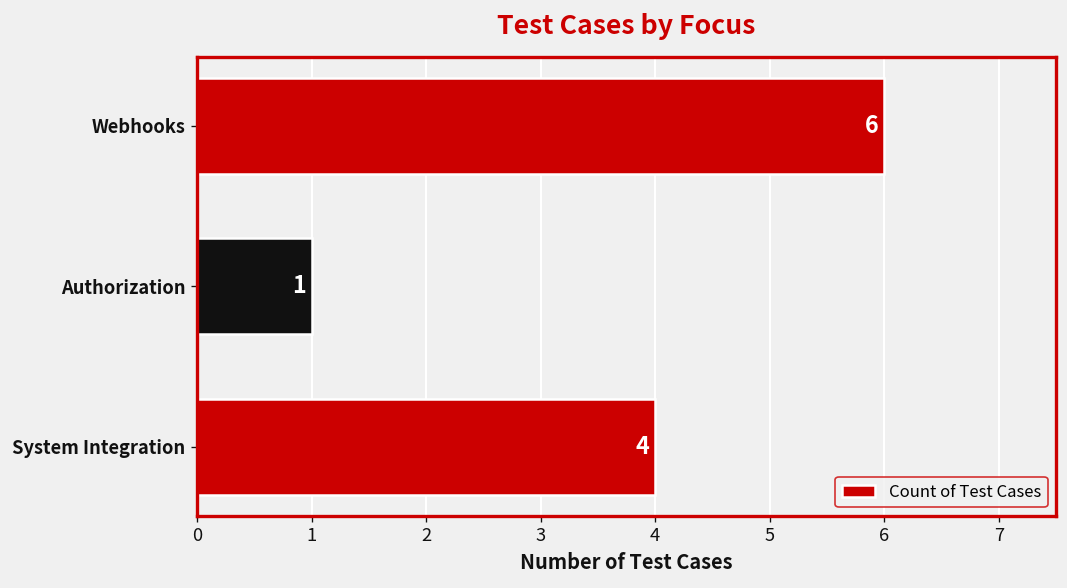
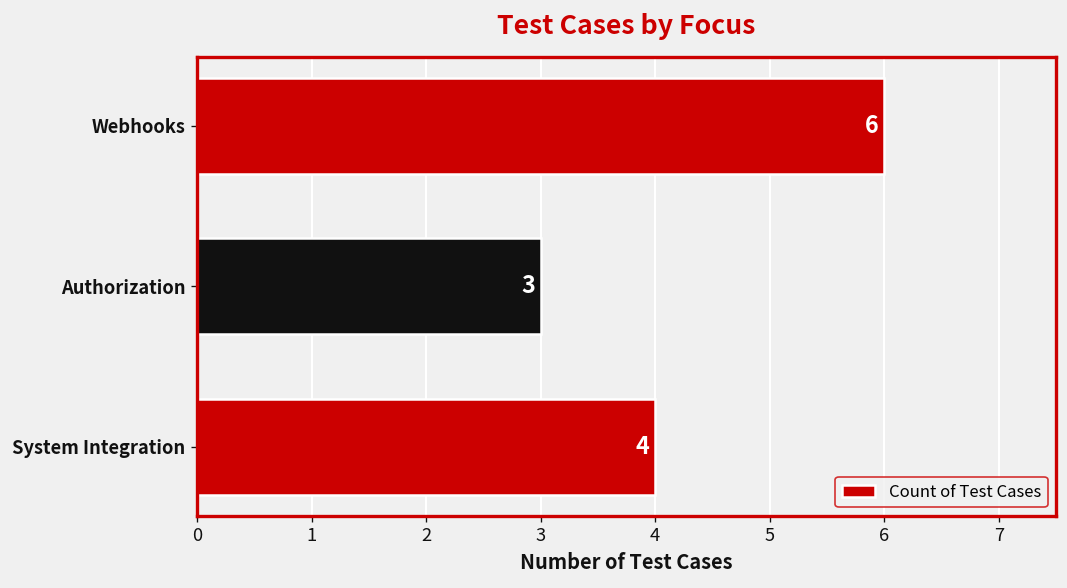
Authorization: 1 -> 3
